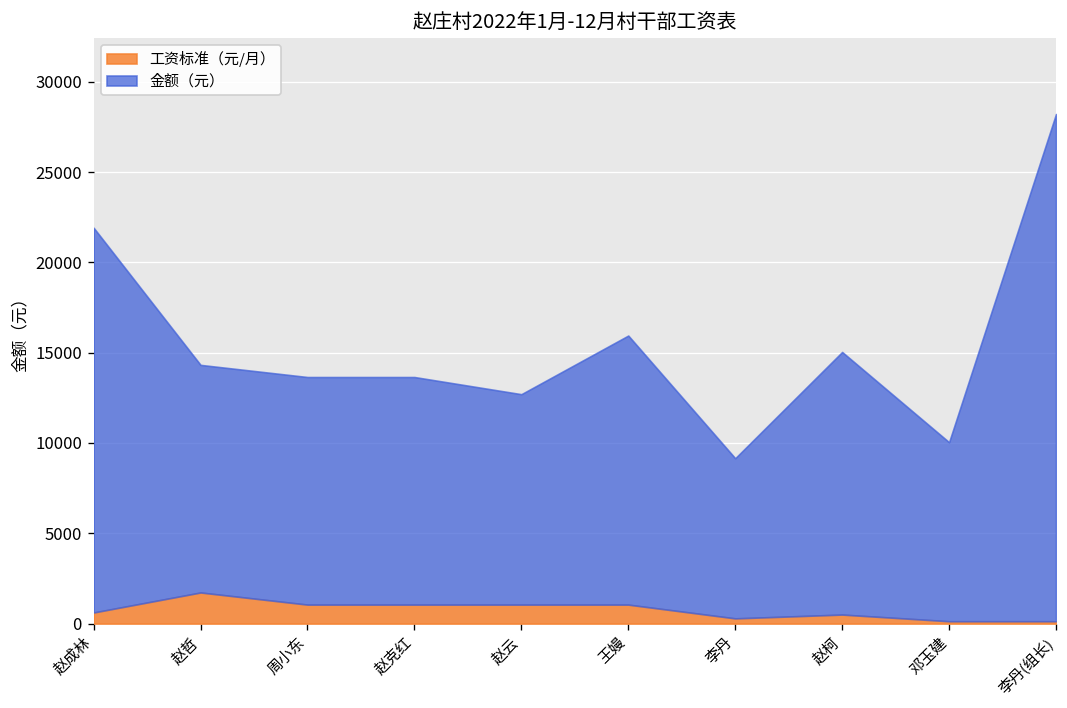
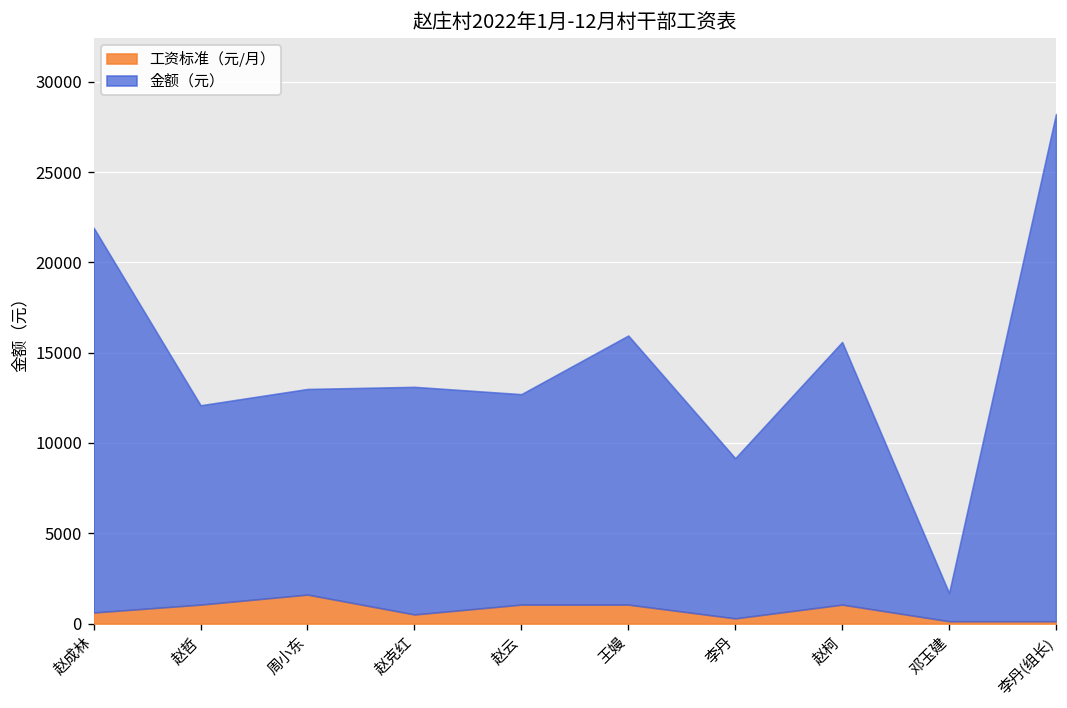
工资标准（元/月）, 赵哲: 1700 -> 1100
金额（元）, 赵哲: 12600 -> 11000
工资标准（元/月）, 周小东: 1100 -> 1600
金额（元）, 周小东: 12600 -> 11400
工资标准（元/月）, 赵克红: 1100 -> 500
工资标准（元/月）, 赵柯: 500 -> 1100
金额（元）, 邓玉建: 9900 -> 1600
